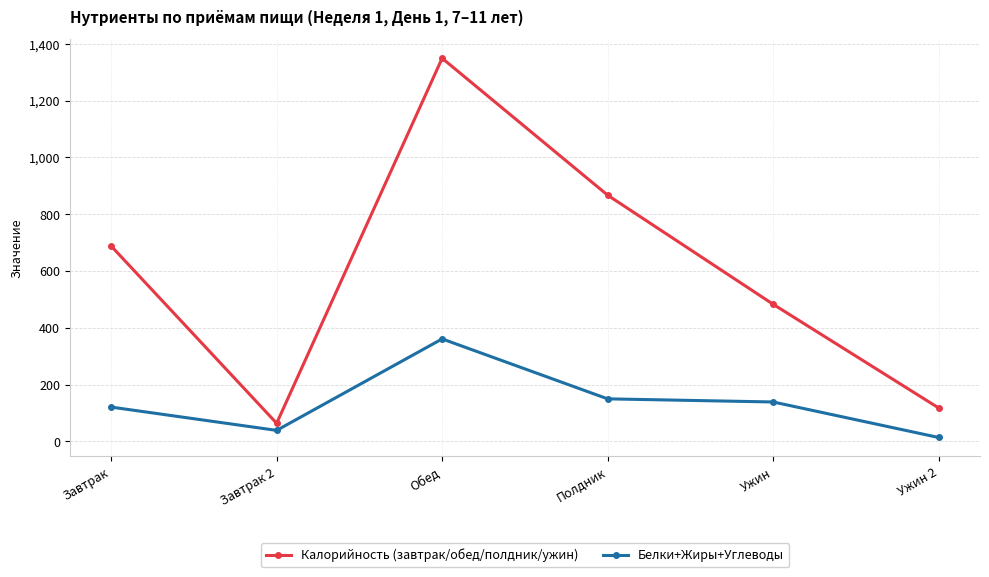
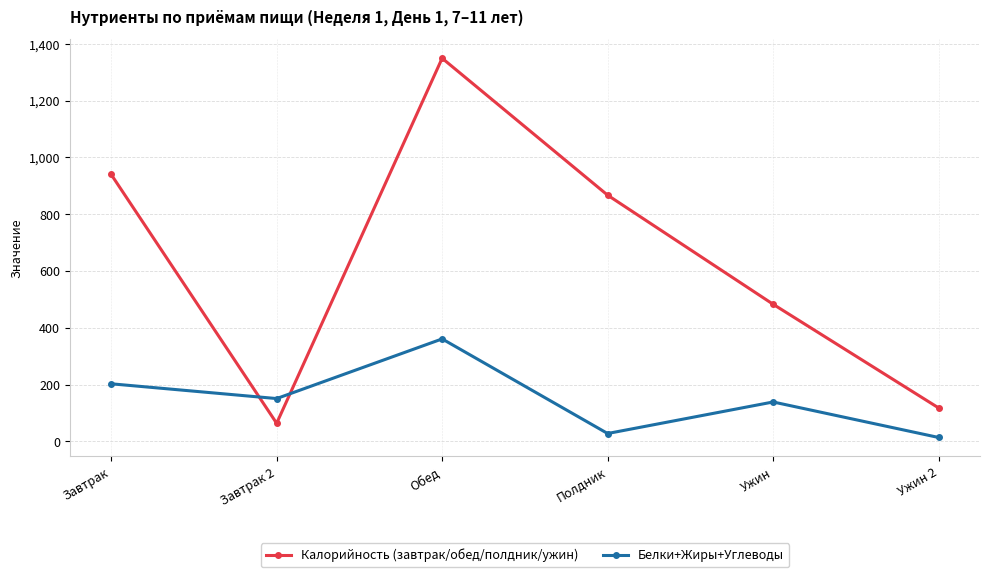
Калорийность (завтрак/обед/полдник/ужин), Завтрак: 690 -> 940
Белки+Жиры+Углеводы, Завтрак: 120 -> 200
Белки+Жиры+Углеводы, Завтрак 2: 40 -> 150
Белки+Жиры+Углеводы, Полдник: 150 -> 30
